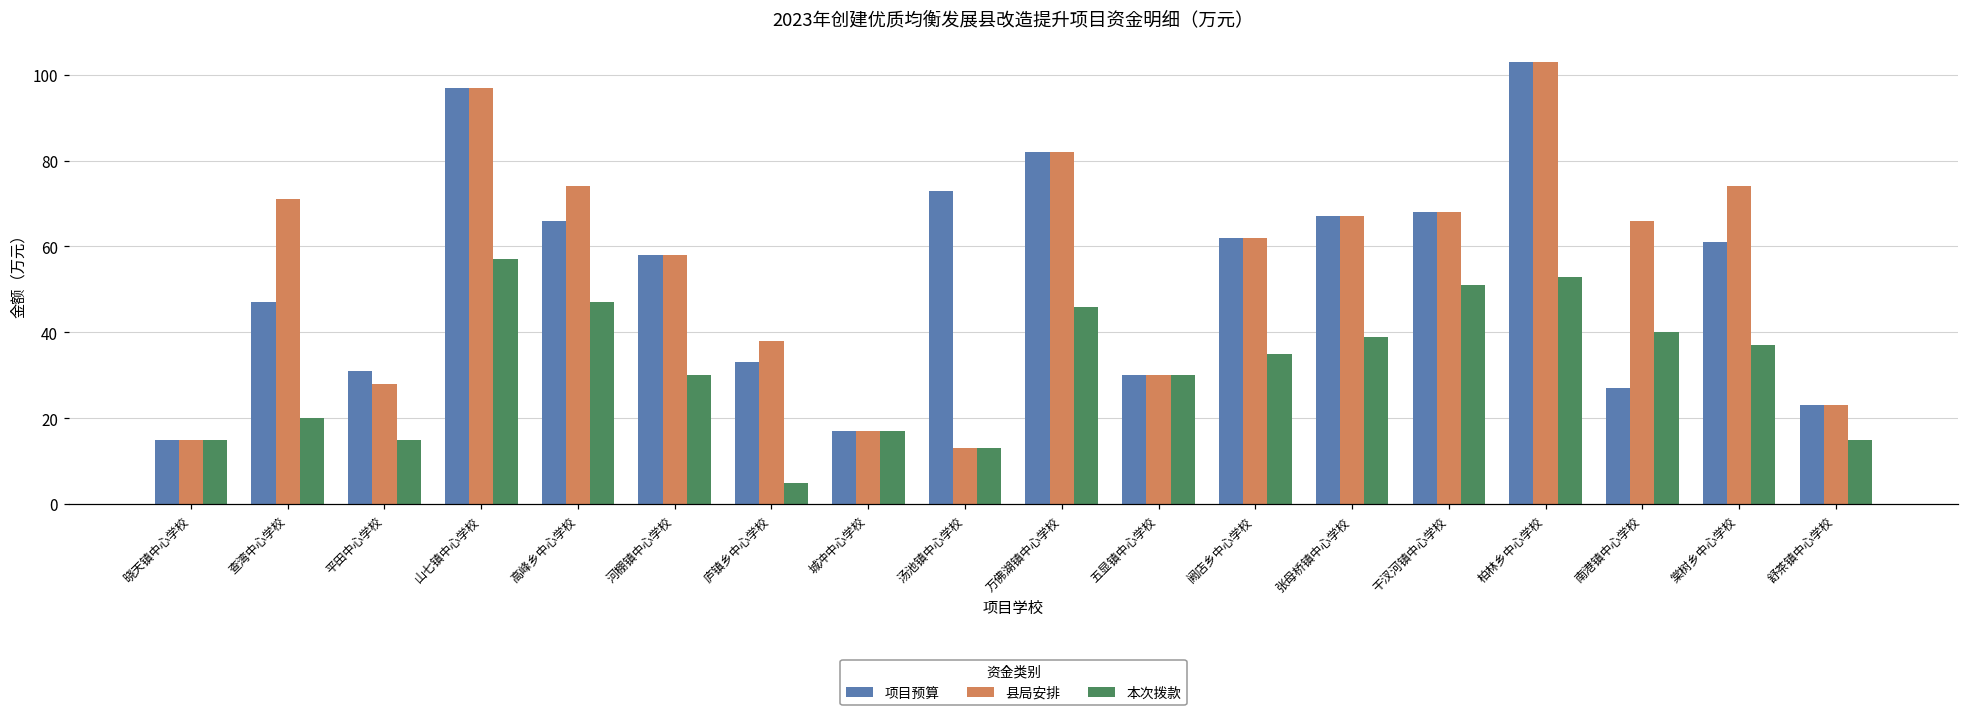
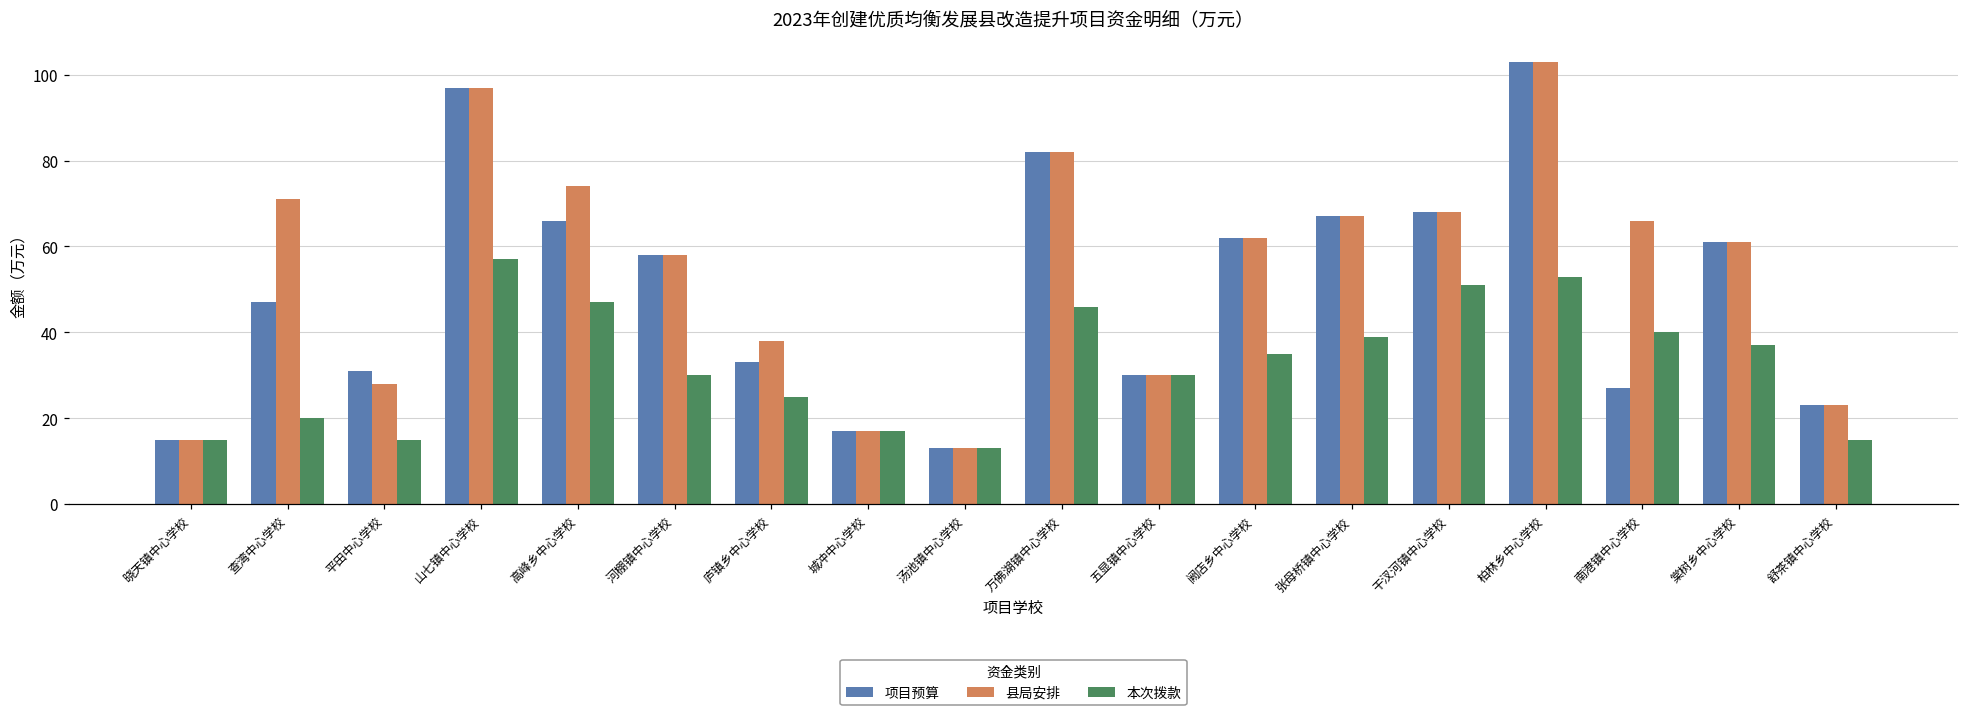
本次拨款, 庐镇乡中心学校: 5 -> 25
项目预算, 汤池镇中心学校: 73 -> 13
县局安排, 棠树乡中心学校: 74 -> 61
